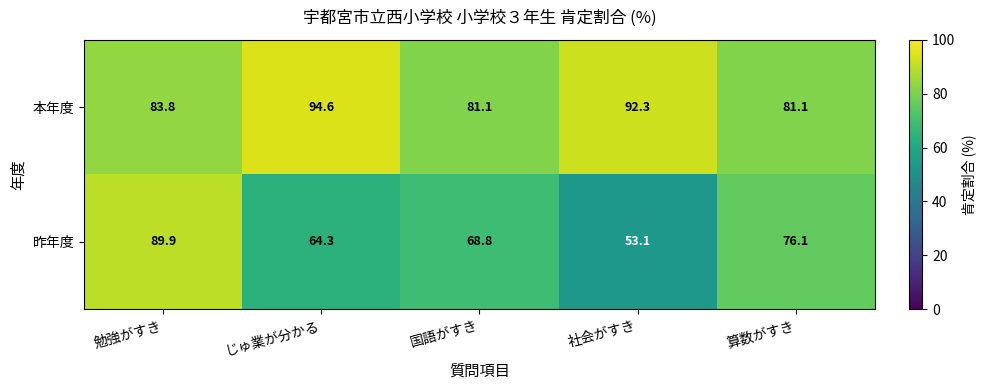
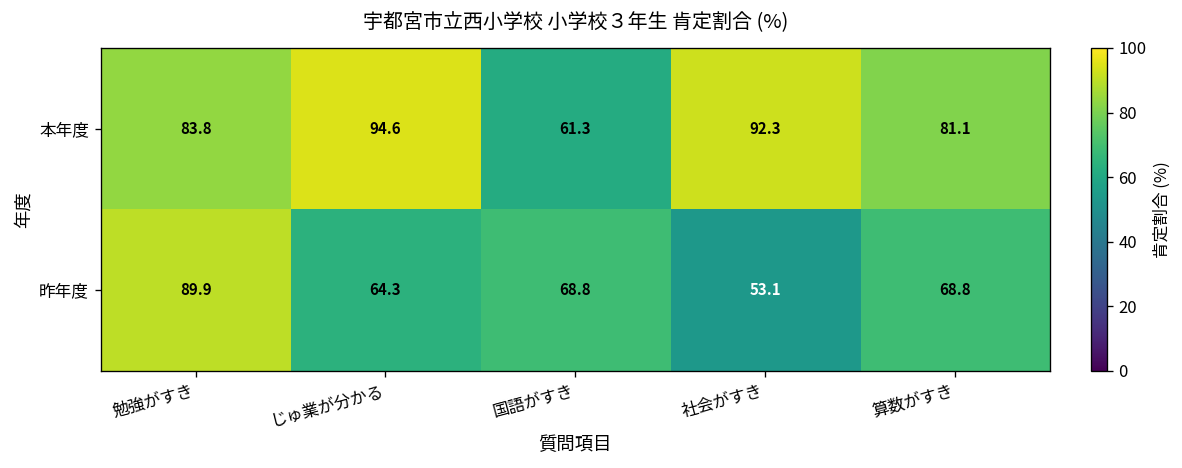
本年度, 国語がすき: 81.1 -> 61.3
昨年度, 算数がすき: 76.1 -> 68.8
